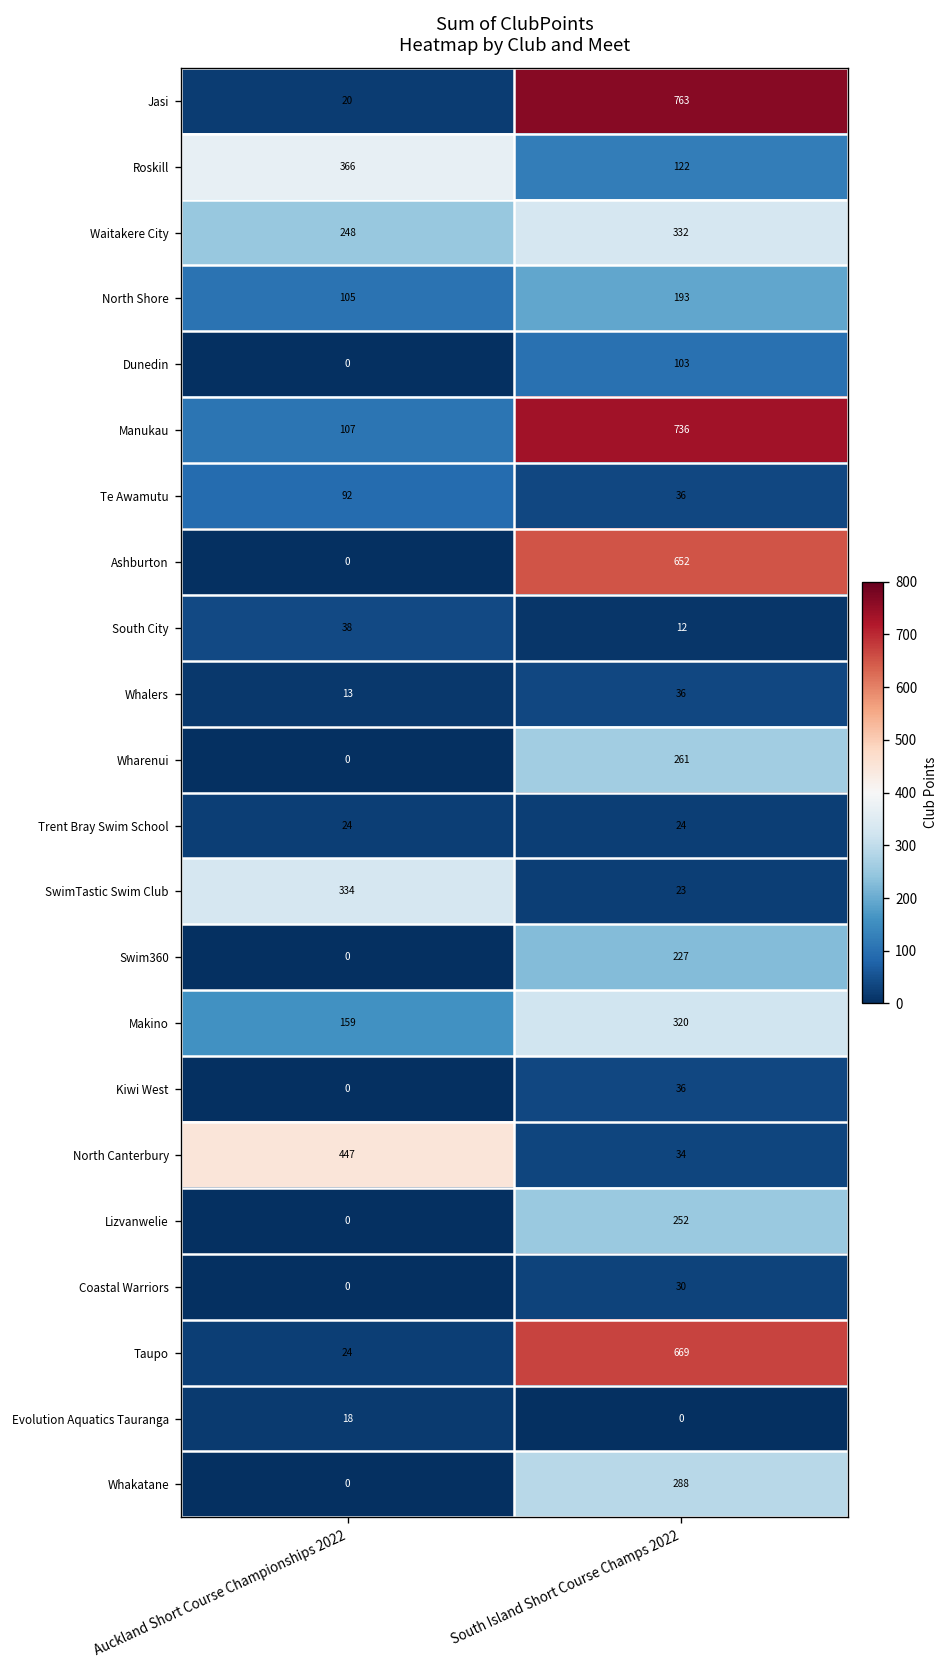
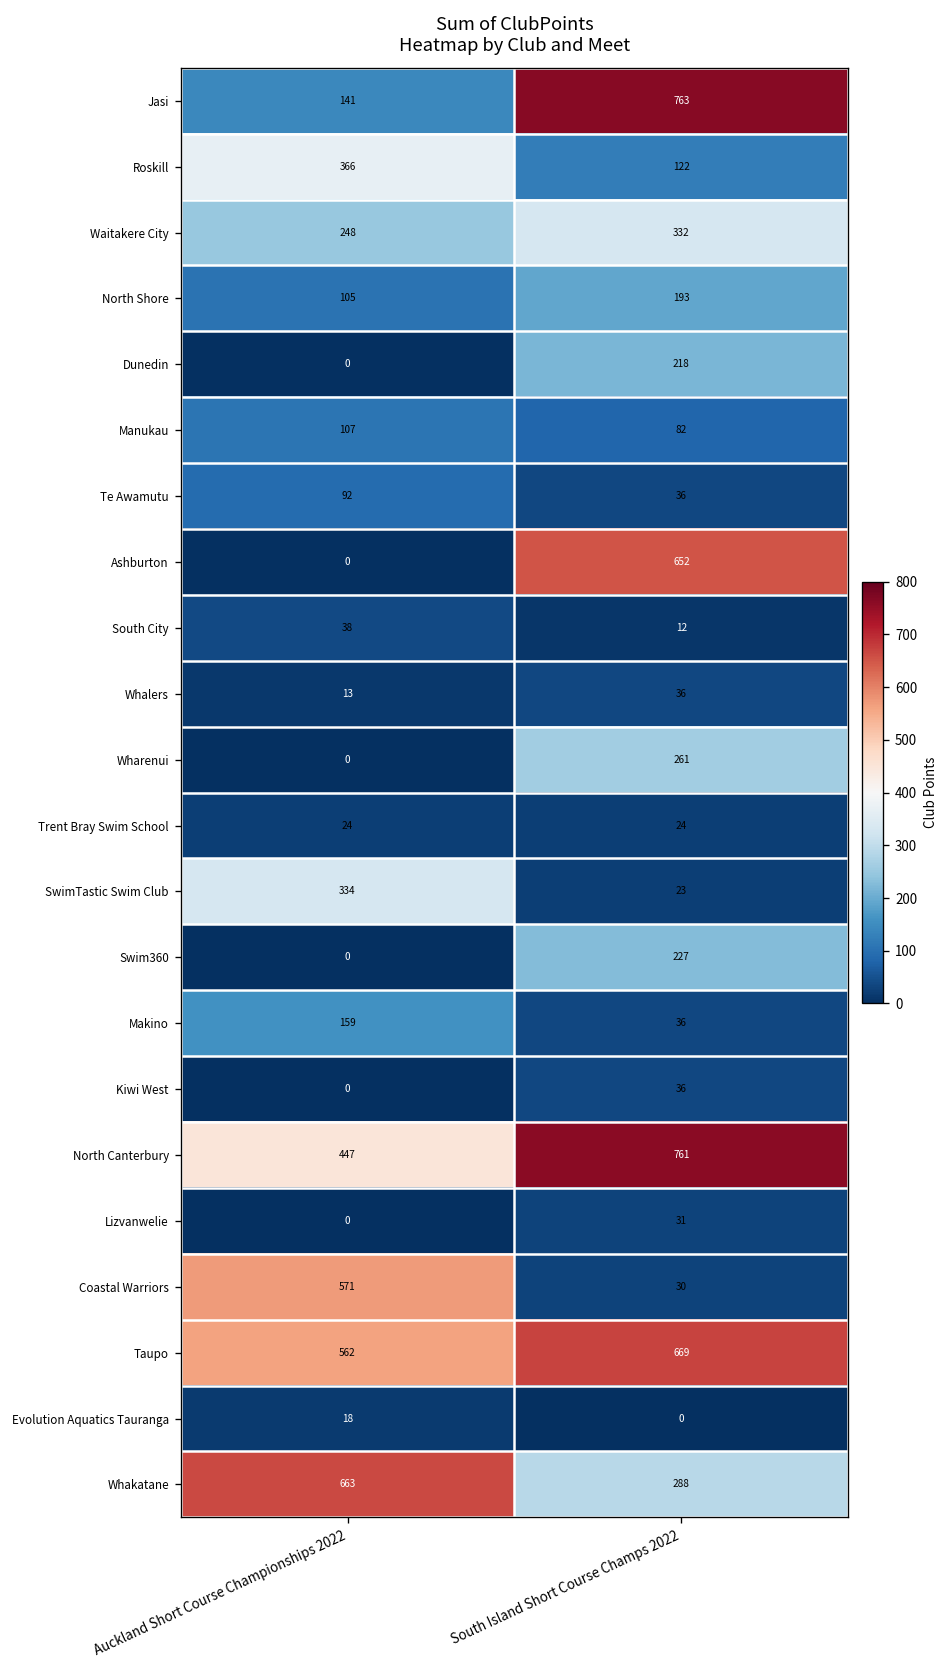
Jasi, Auckland Short Course Championships 2022: 20 -> 141
Dunedin, South Island Short Course Champs 2022: 103 -> 218
Manukau, South Island Short Course Champs 2022: 736 -> 82
Makino, South Island Short Course Champs 2022: 320 -> 36
North Canterbury, South Island Short Course Champs 2022: 34 -> 761
Lizvanwelie, South Island Short Course Champs 2022: 252 -> 31
Coastal Warriors, Auckland Short Course Championships 2022: 0 -> 571
Taupo, Auckland Short Course Championships 2022: 24 -> 562
Whakatane, Auckland Short Course Championships 2022: 0 -> 663
